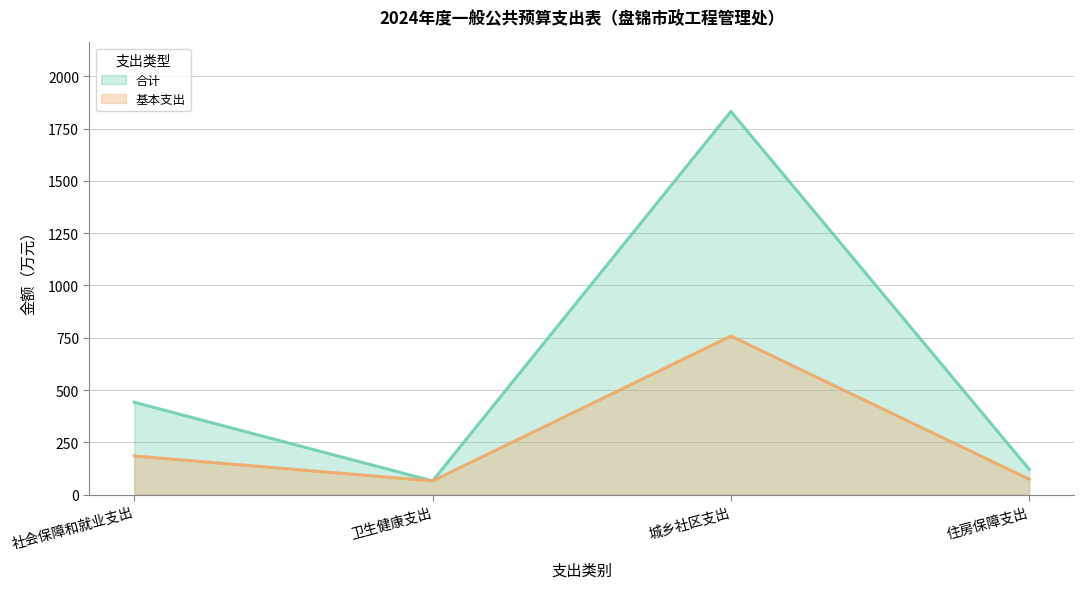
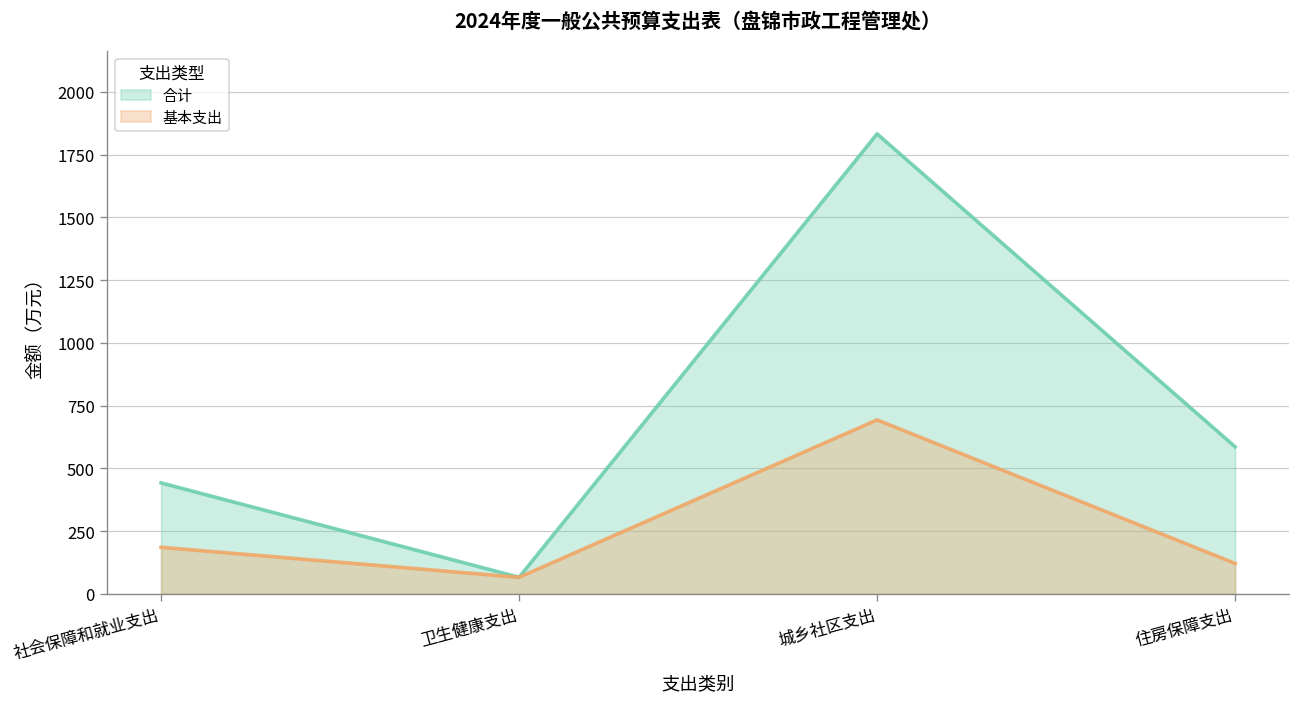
基本支出, 城乡社区支出: 760 -> 690
合计, 住房保障支出: 120 -> 590
基本支出, 住房保障支出: 70 -> 120
